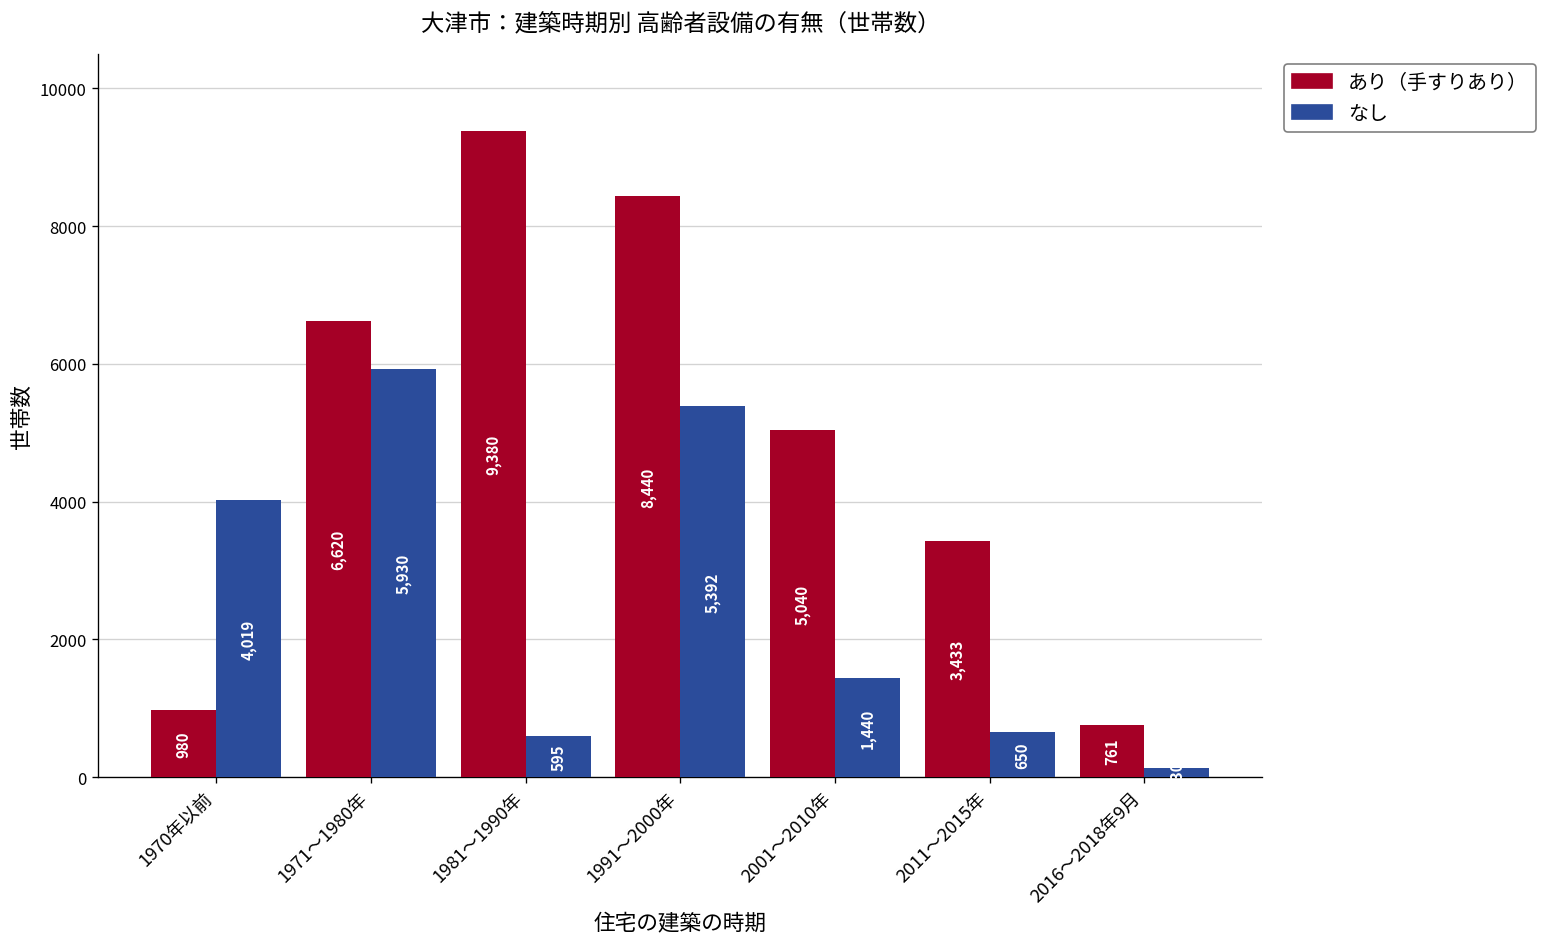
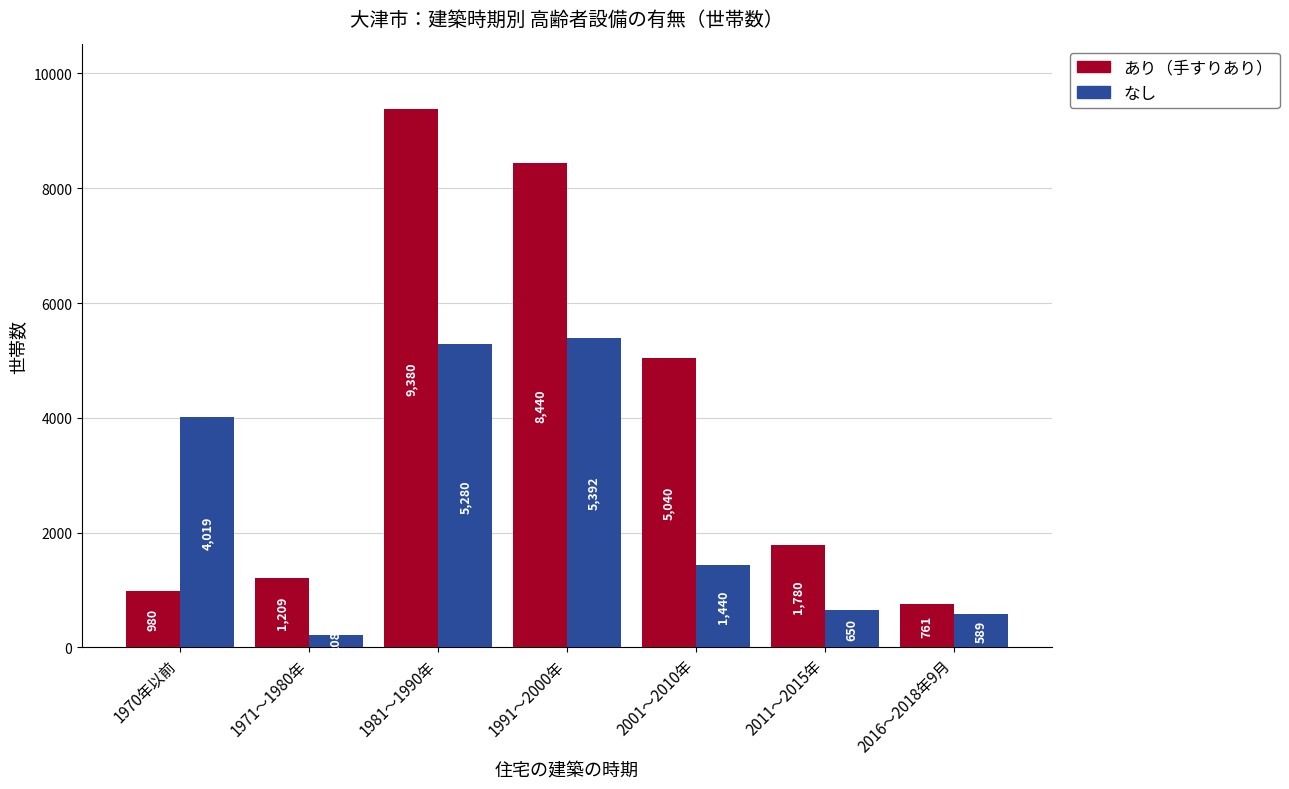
あり（手すりあり）, 1971～1980年: 6,620 -> 1,209
なし, 1971～1980年: 5900 -> 200
なし, 1981～1990年: 595 -> 5,280
あり（手すりあり）, 2011～2015年: 3,433 -> 1,780
なし, 2016～2018年9月: 100 -> 600
